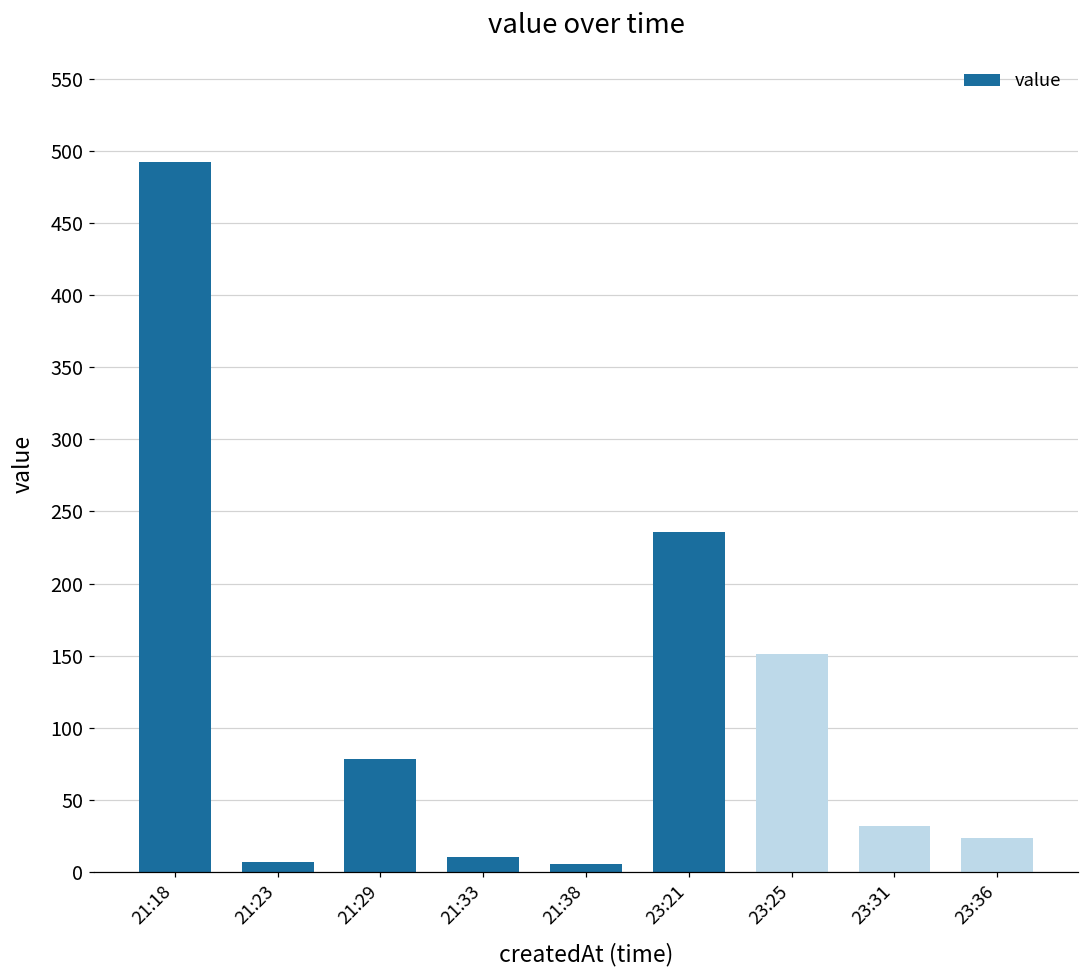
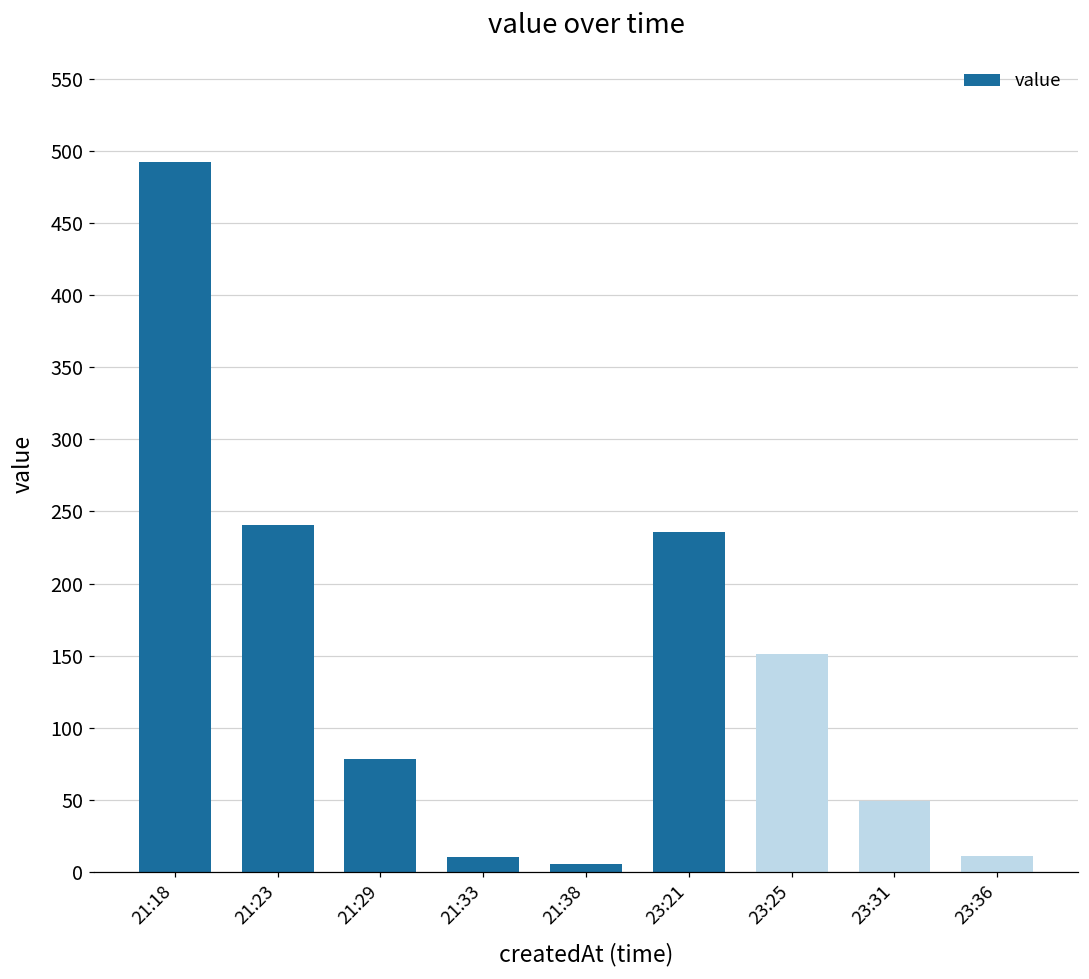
21:23: 7 -> 241
23:31: 32 -> 49
23:36: 24 -> 11
